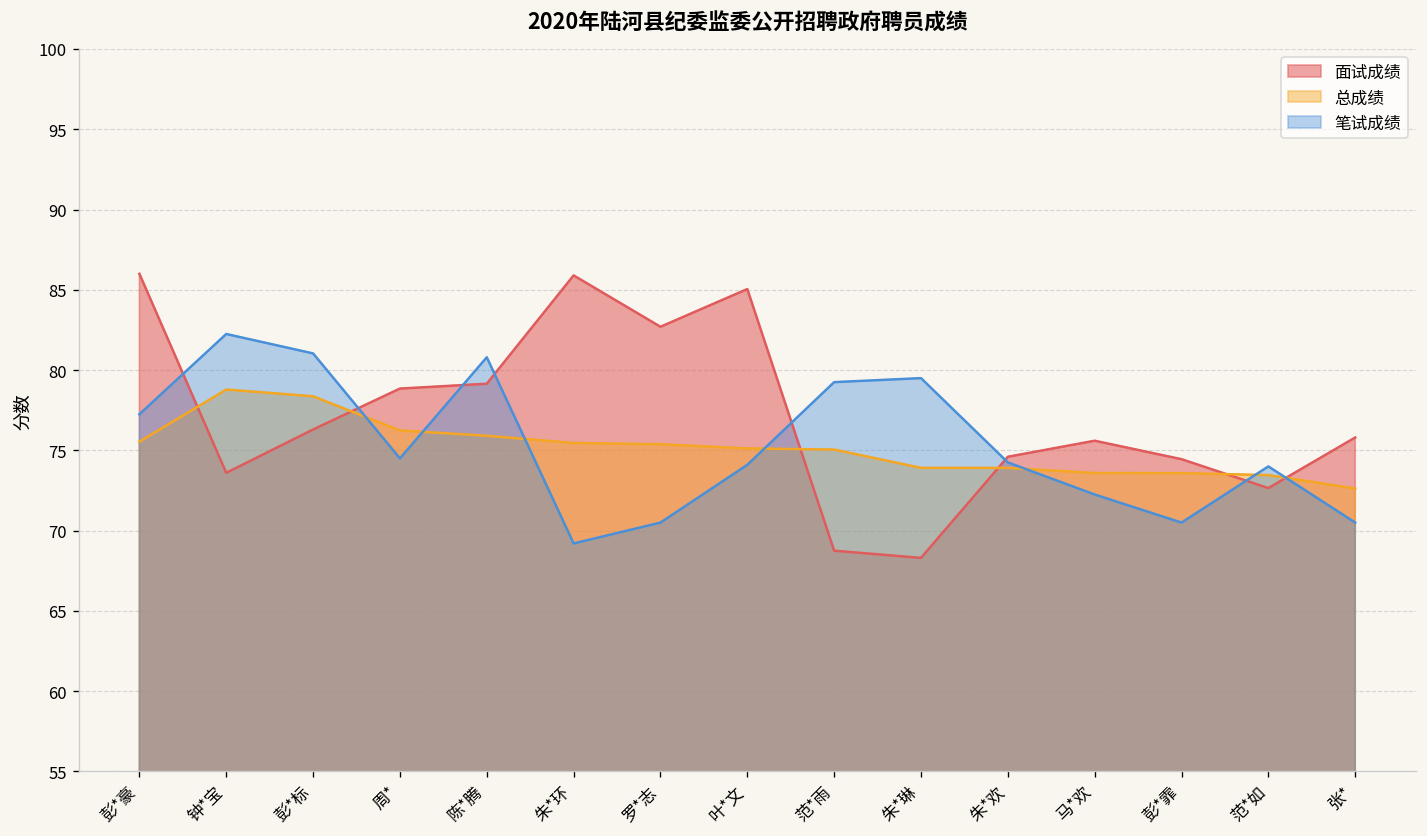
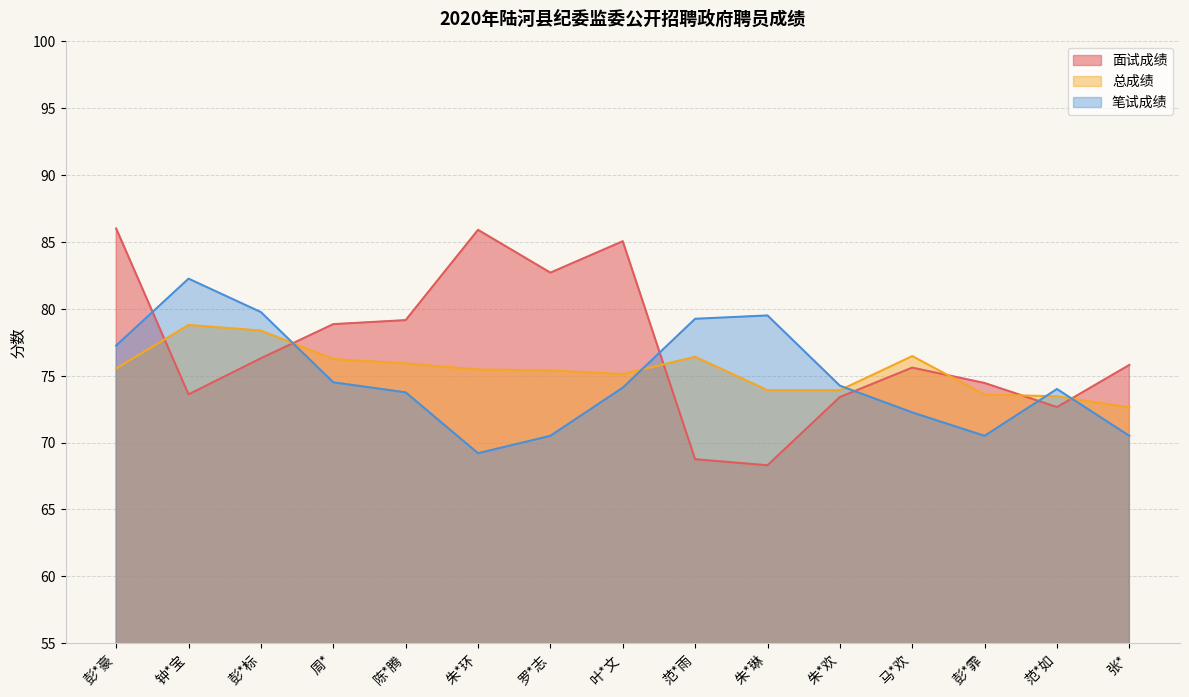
笔试成绩, 彭*标: 81.0 -> 79.8
笔试成绩, 陈*腾: 80.8 -> 73.8
总成绩, 范*雨: 75.1 -> 76.4
面试成绩, 朱*欢: 74.6 -> 73.4
总成绩, 马*欢: 73.6 -> 76.5
